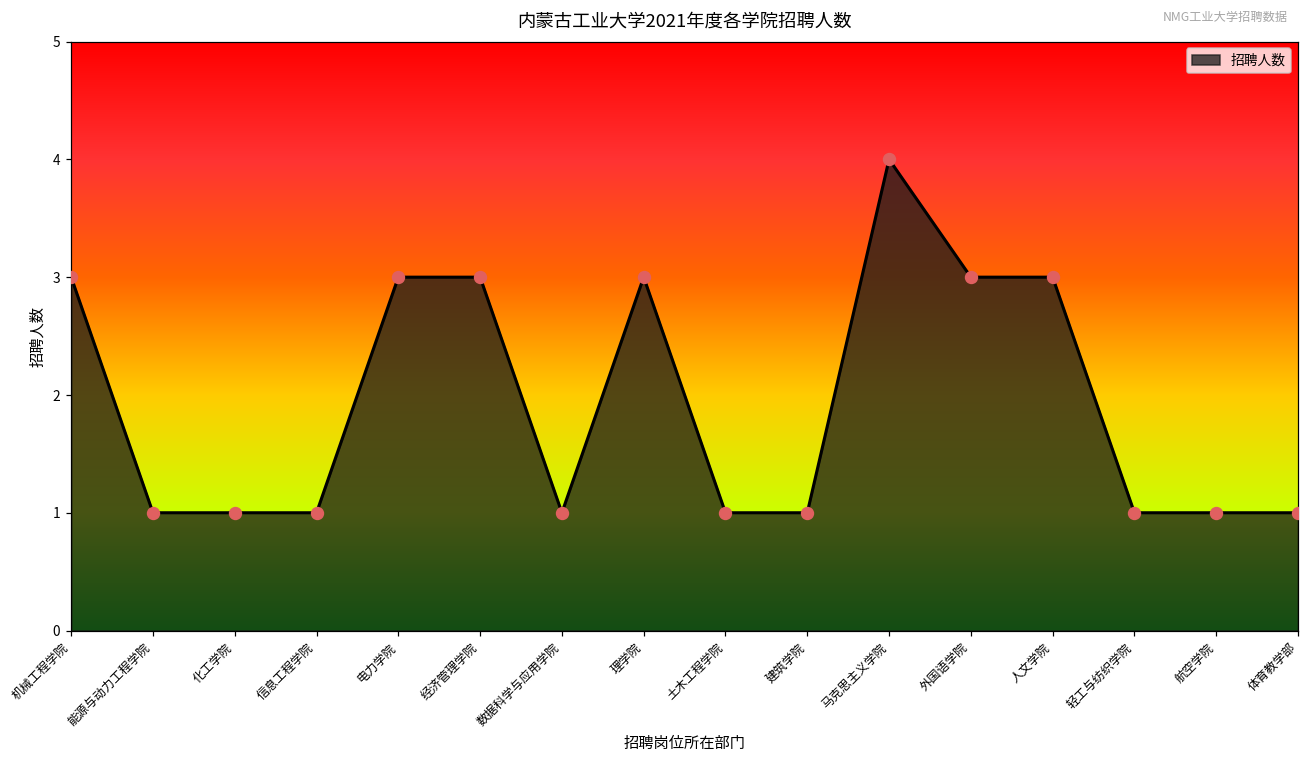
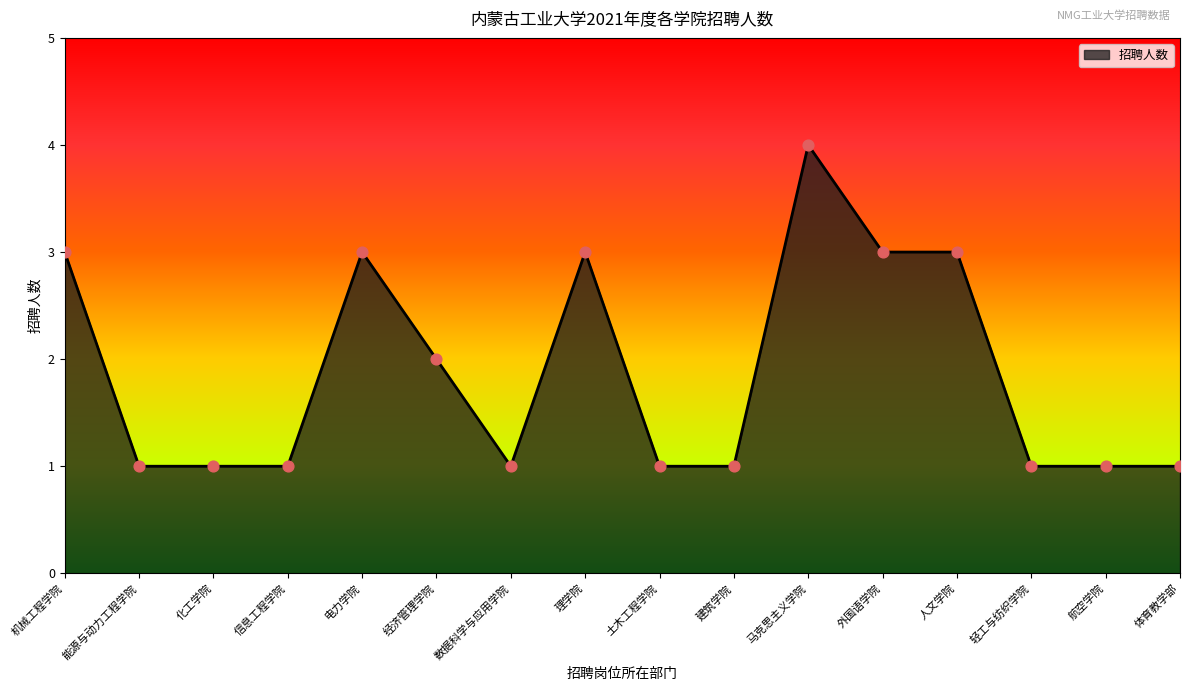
经济管理学院: 3 -> 2
